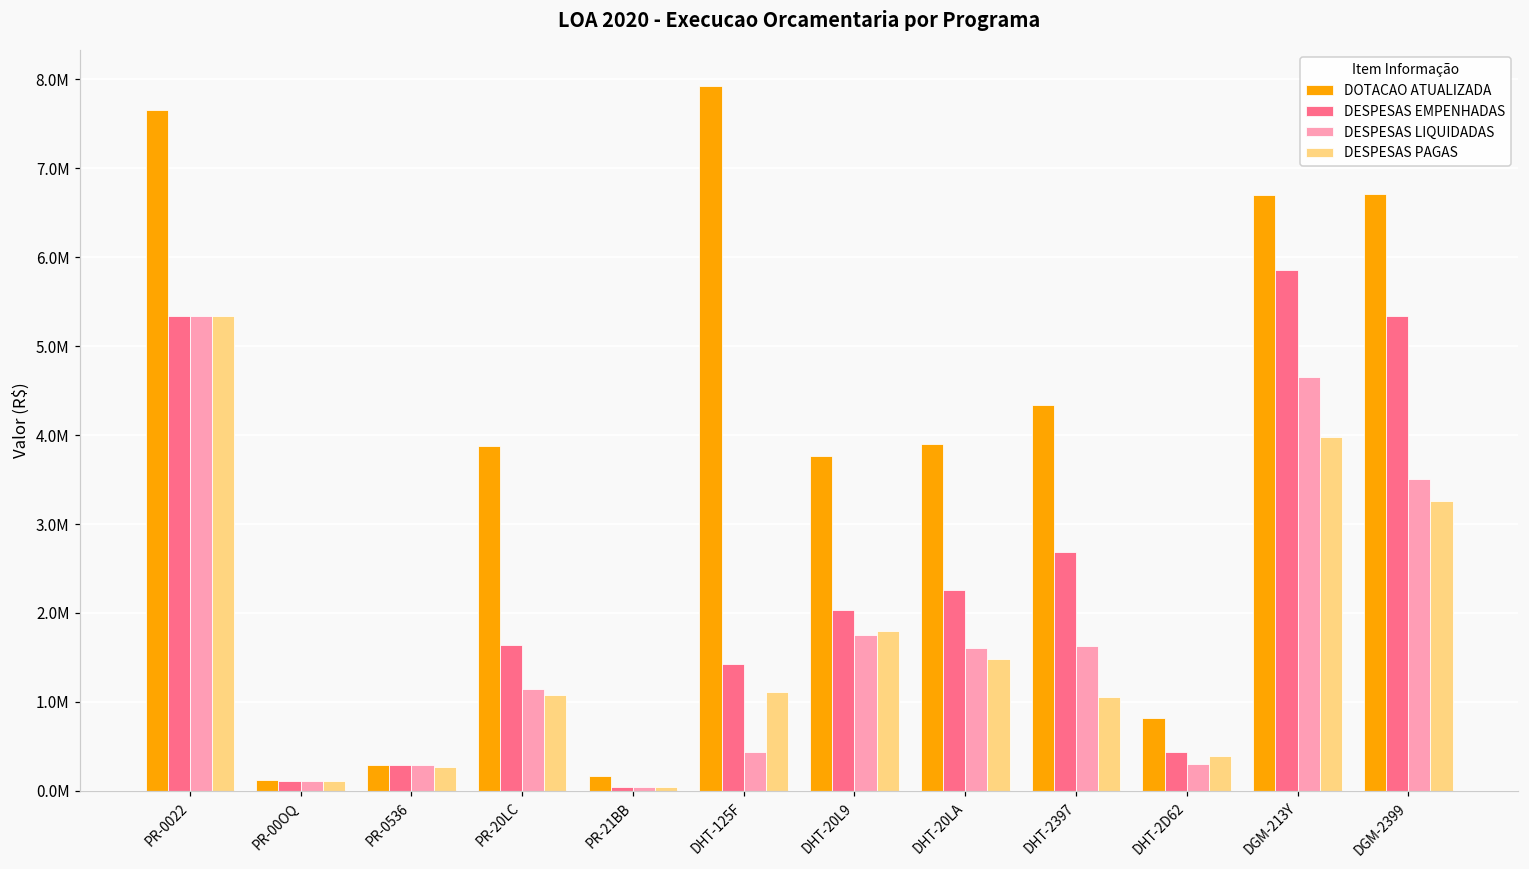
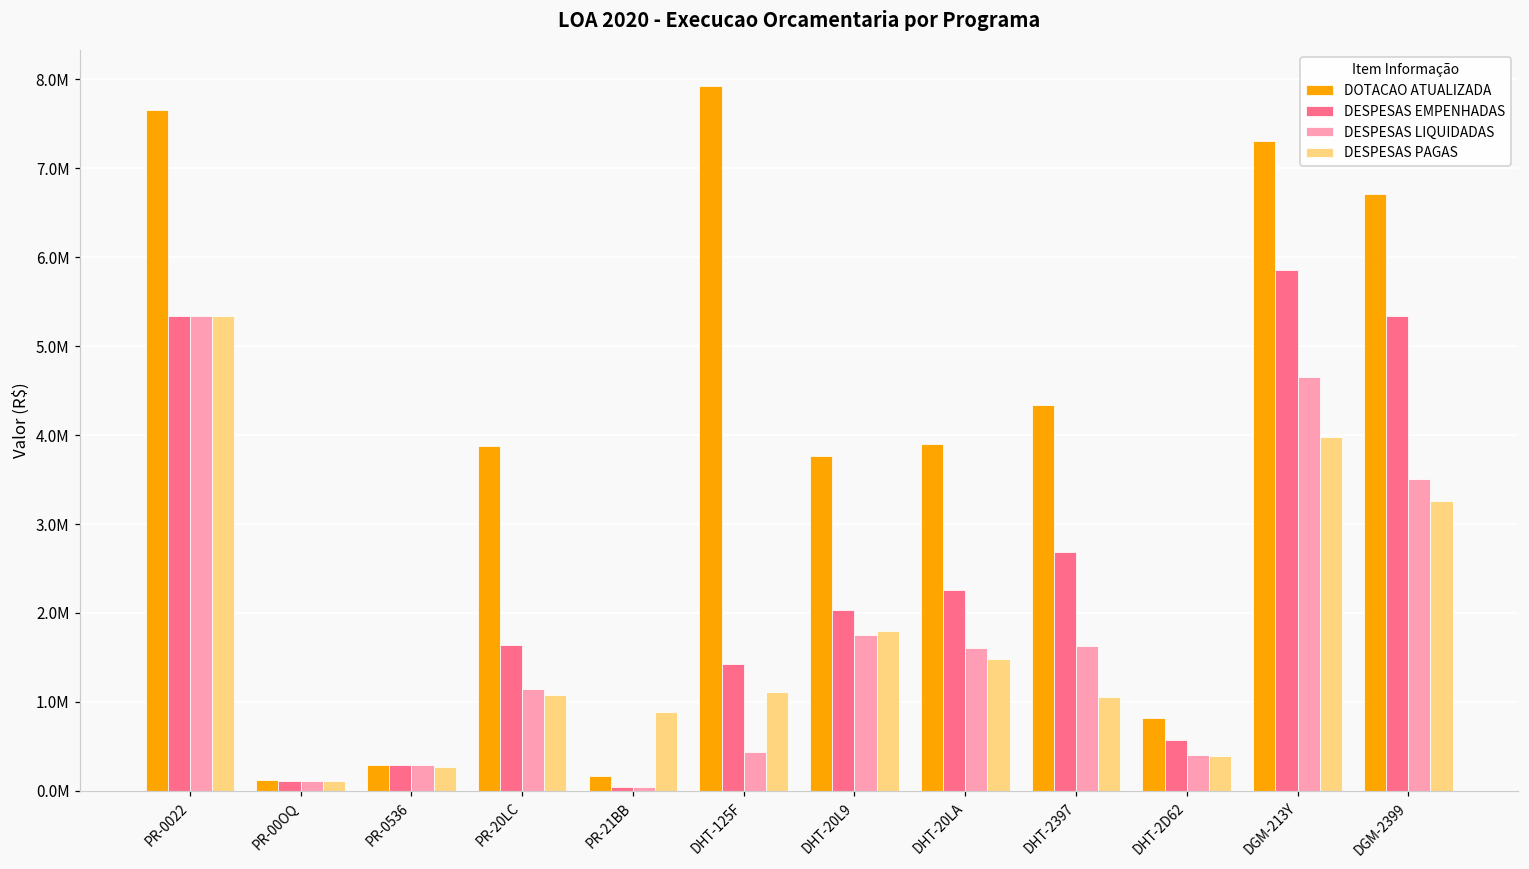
DESPESAS PAGAS, PR-21BB: 0 -> 900000
DESPESAS EMPENHADAS, DHT-2D62: 400000 -> 600000
DESPESAS LIQUIDADAS, DHT-2D62: 300000 -> 400000
DOTACAO ATUALIZADA, DGM-213Y: 6700000 -> 7300000
